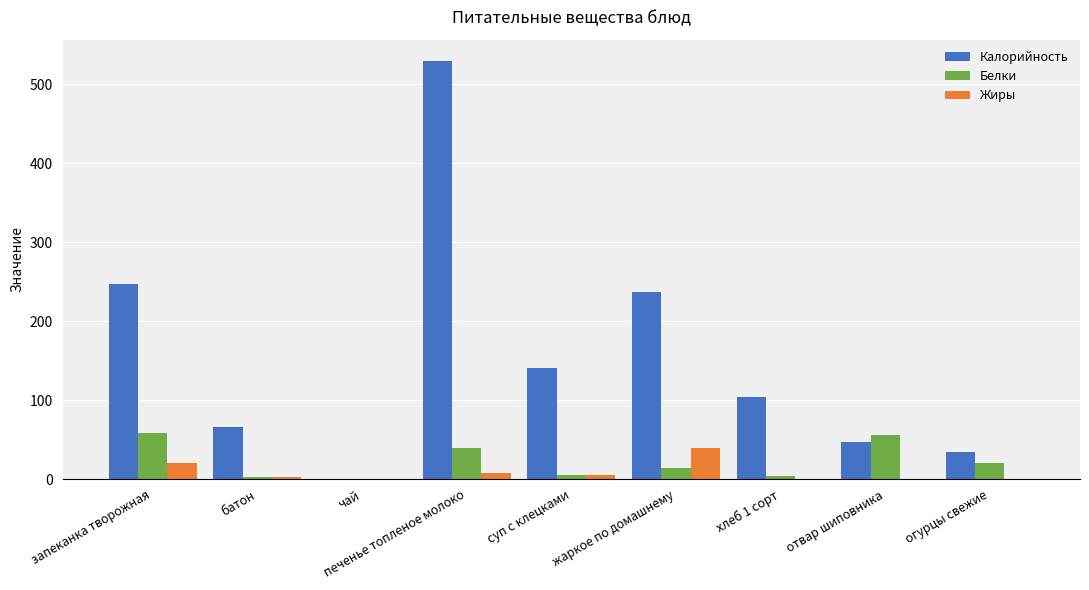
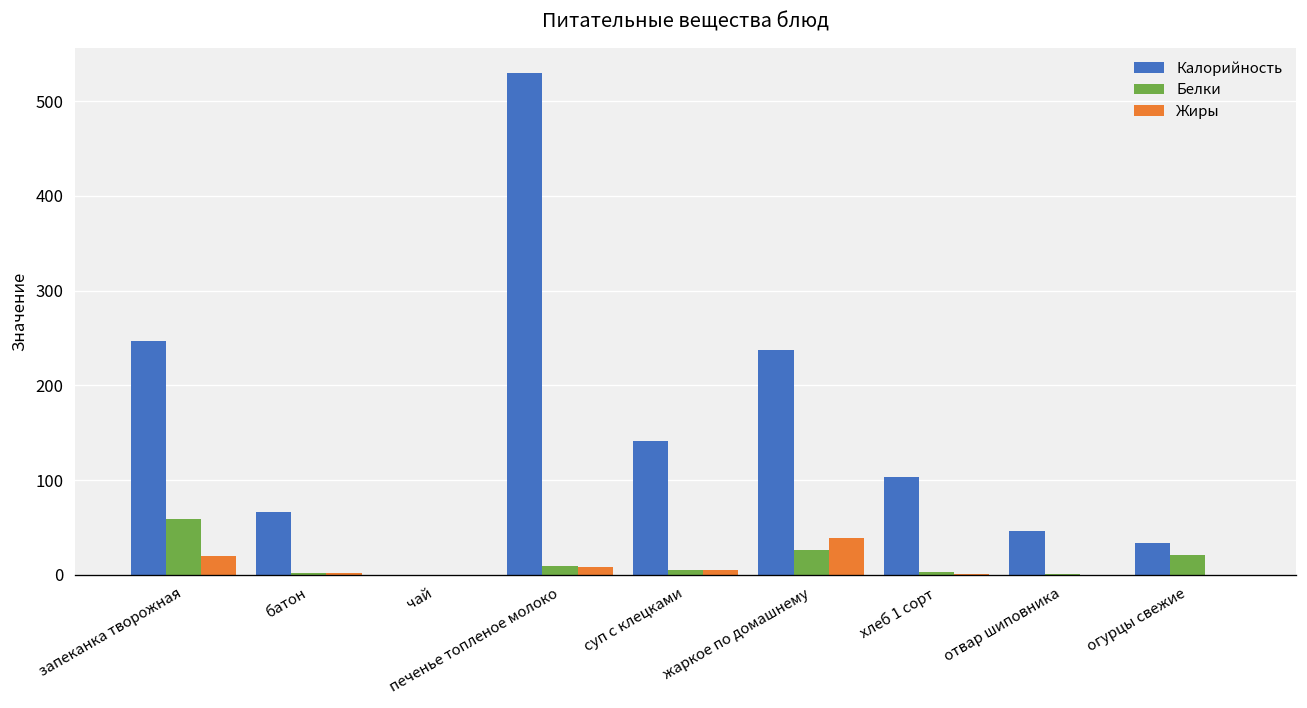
Белки, печенье топленое молоко: 40 -> 10
Белки, жаркое по домашнему: 10 -> 30
Белки, отвар шиповника: 60 -> 0
